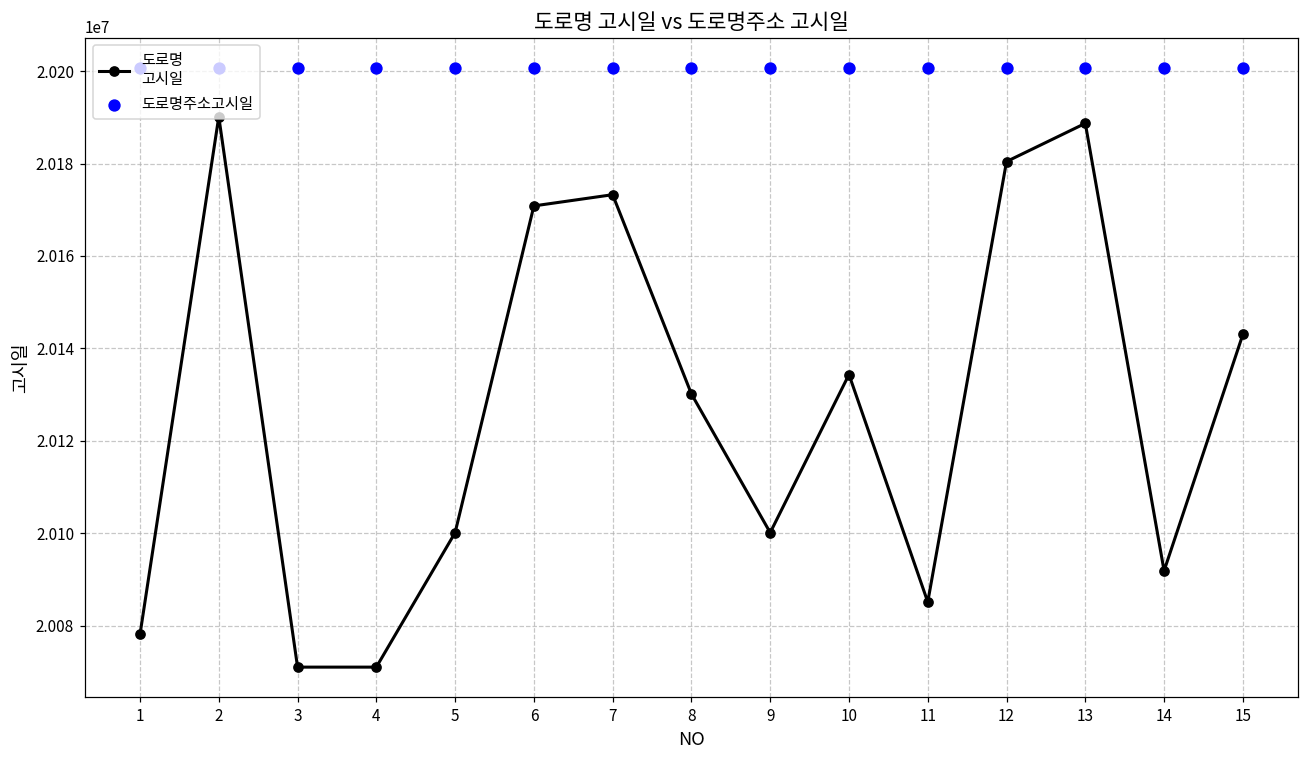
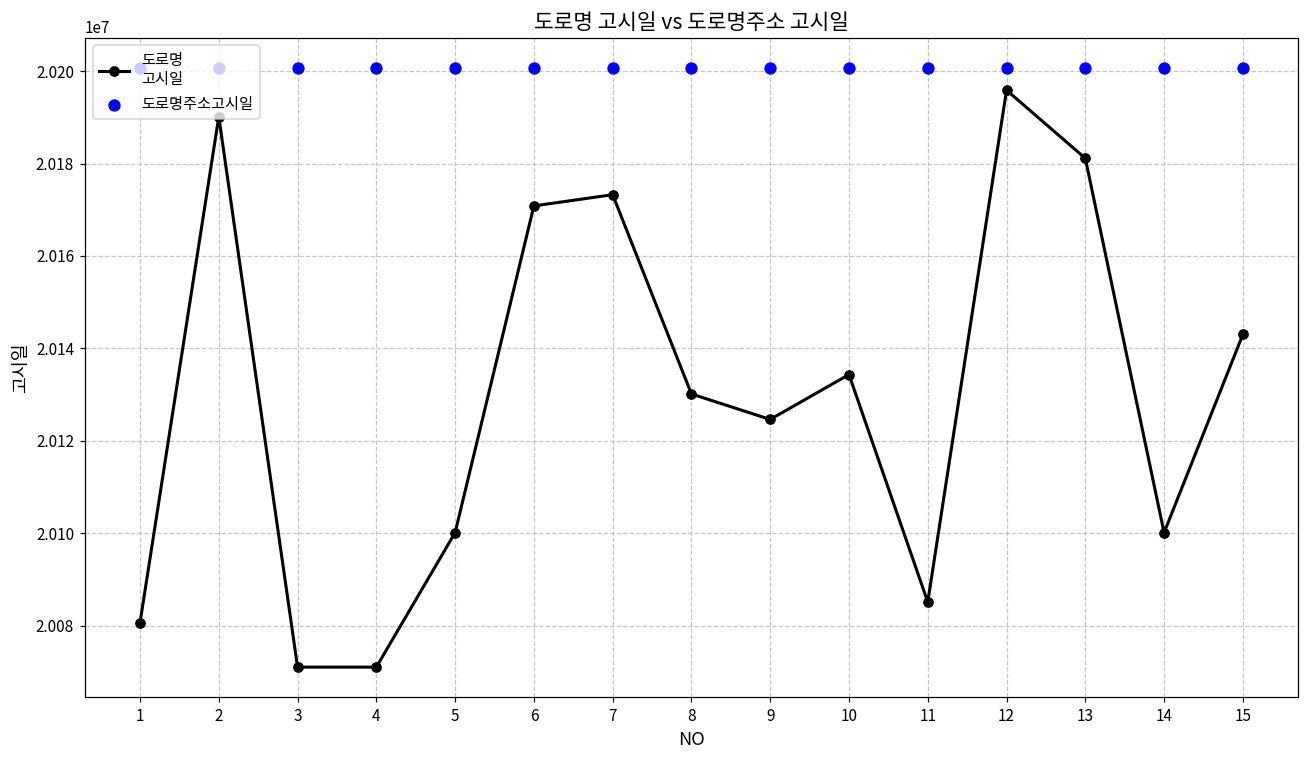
도로명 고시일, 1: 20078000 -> 20081000
도로명 고시일, 9: 20100000 -> 20125000
도로명 고시일, 12: 20180000 -> 20196000
도로명 고시일, 13: 20189000 -> 20181000
도로명 고시일, 14: 20092000 -> 20100000
